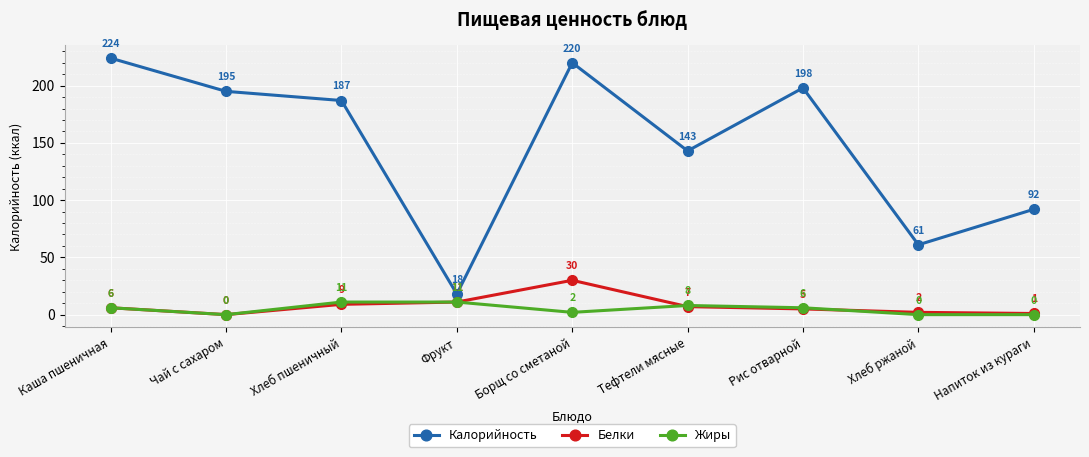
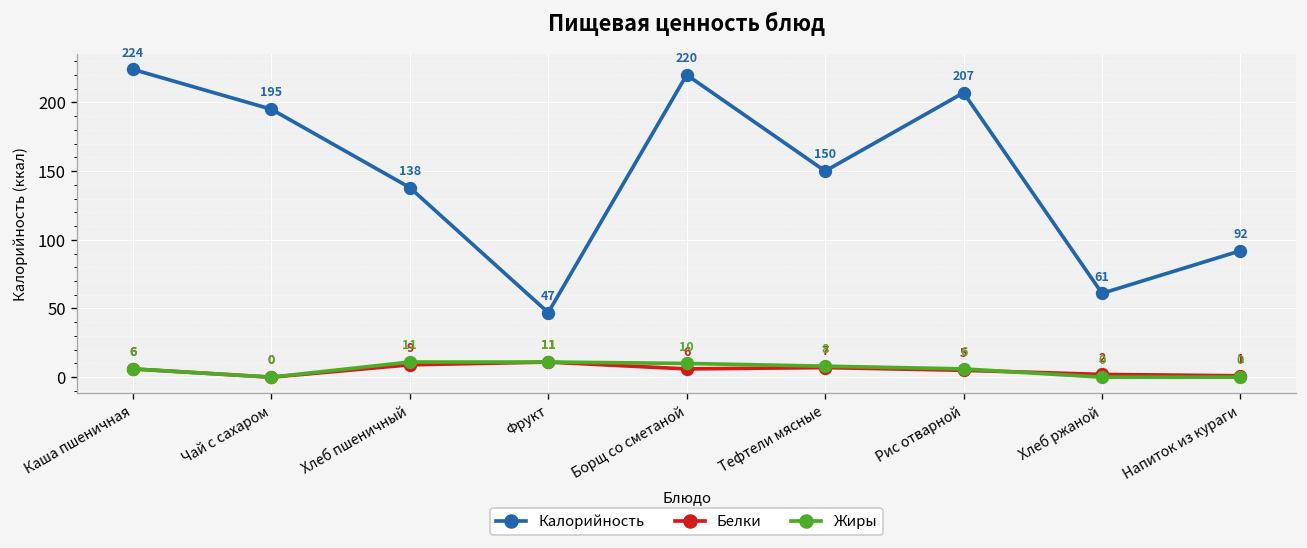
Калорийность, Хлеб пшеничный: 187 -> 138
Калорийность, Фрукт: 18 -> 47
Белки, Борщ со сметаной: 30 -> 6
Жиры, Борщ со сметаной: 2 -> 10
Калорийность, Тефтели мясные: 143 -> 150
Калорийность, Рис отварной: 198 -> 207
